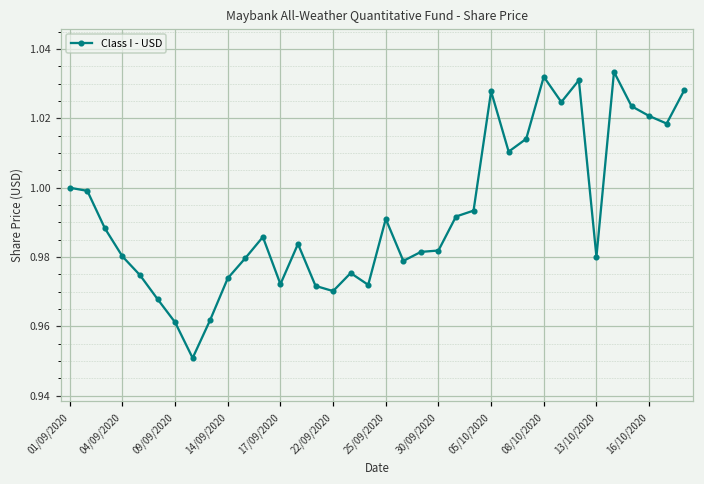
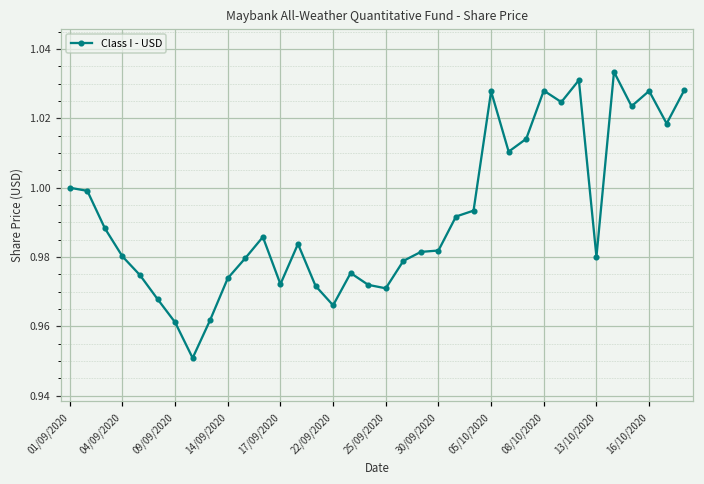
22/09/2020: 0.970 -> 0.966
25/09/2020: 0.991 -> 0.971
08/10/2020: 1.032 -> 1.028
16/10/2020: 1.021 -> 1.028
